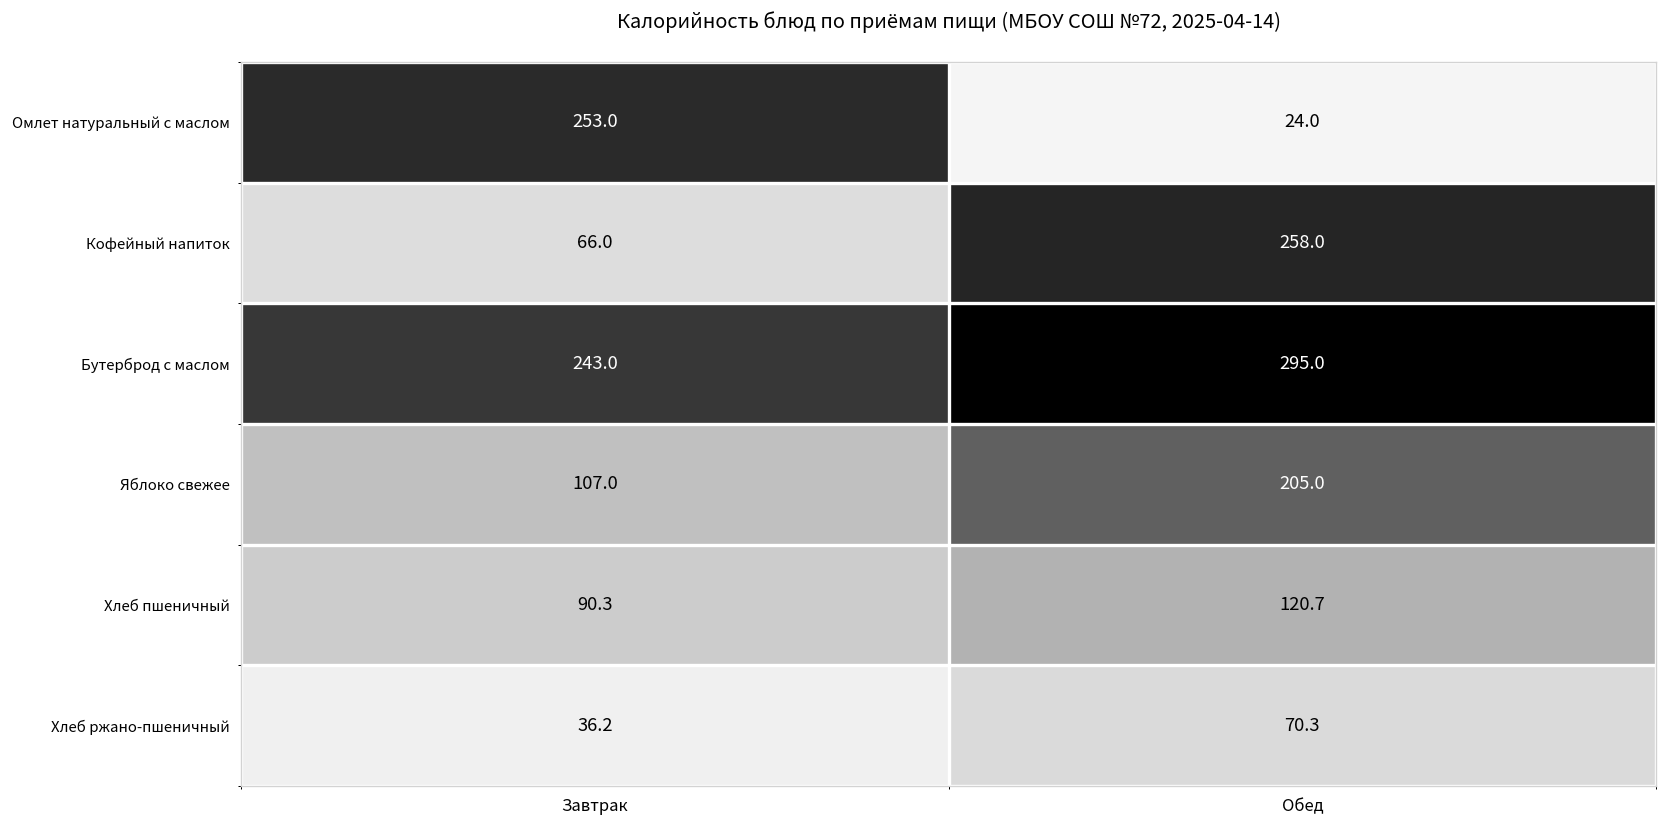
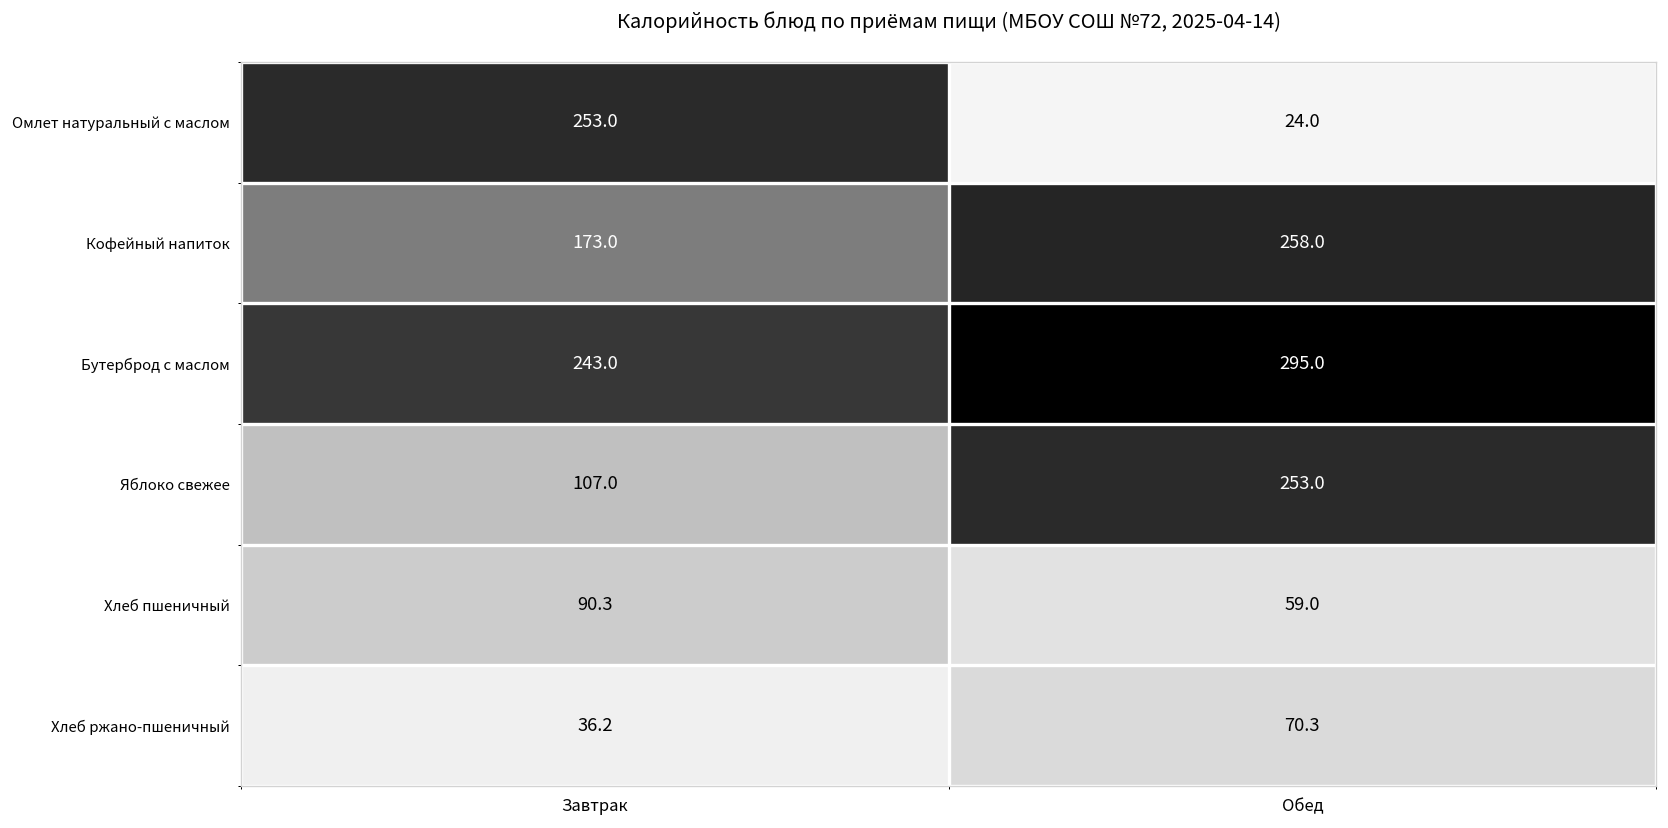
Кофейный напиток, Завтрак: 66.0 -> 173.0
Яблоко свежее, Обед: 205.0 -> 253.0
Хлеб пшеничный, Обед: 120.7 -> 59.0
